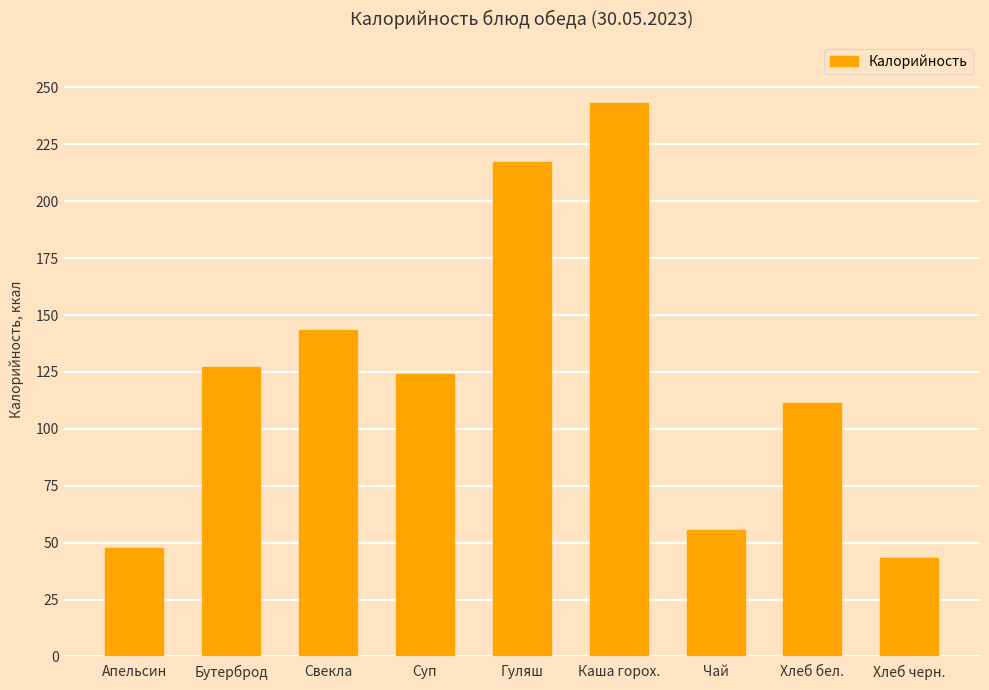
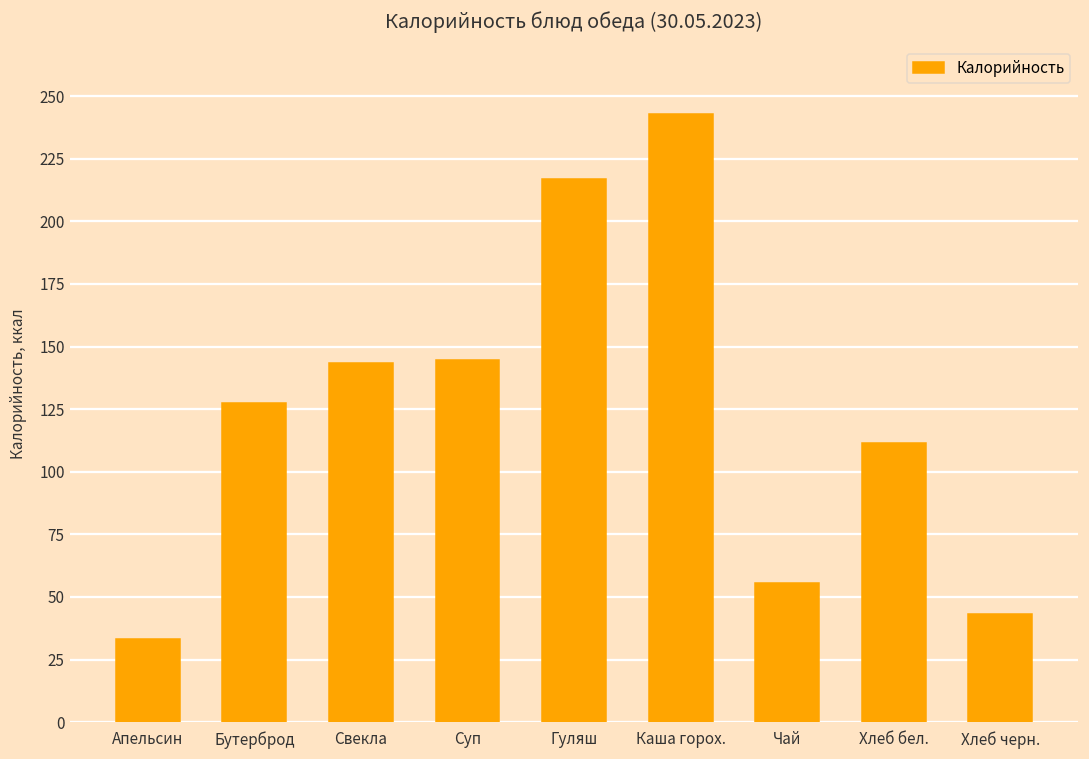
Апельсин: 48 -> 33
Суп: 124 -> 145
